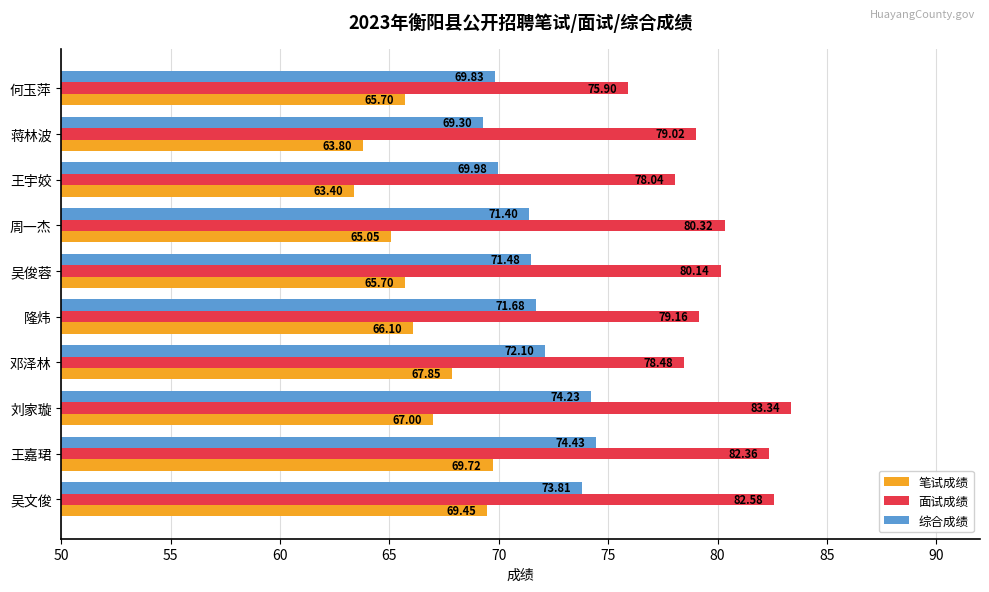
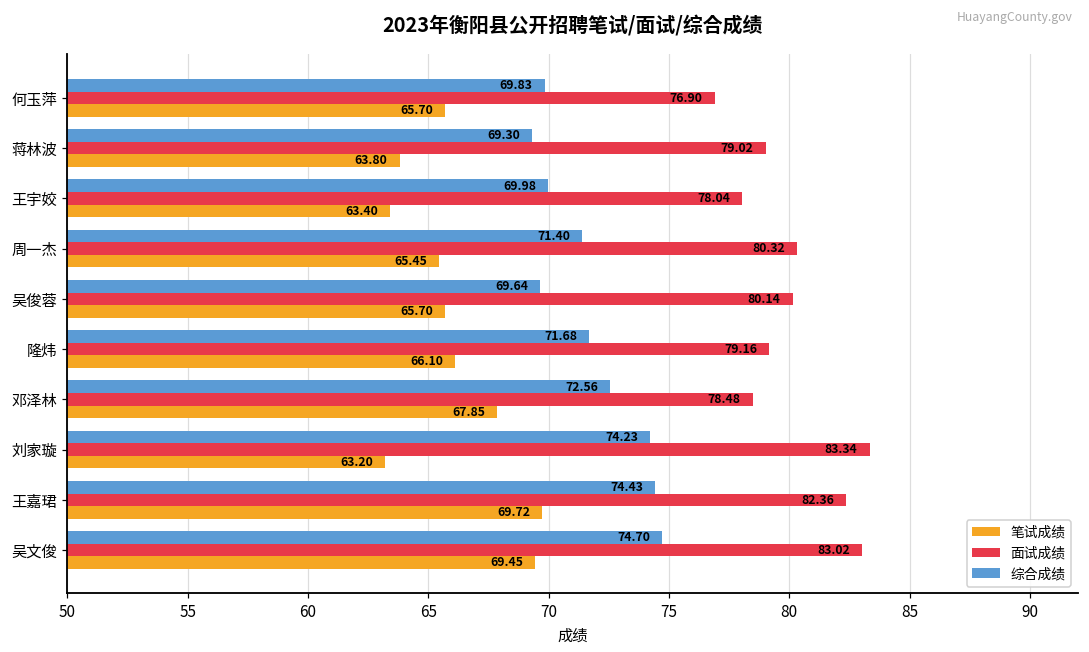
面试成绩, 何玉萍: 75.90 -> 76.90
笔试成绩, 周一杰: 65.05 -> 65.45
综合成绩, 吴俊蓉: 71.48 -> 69.64
综合成绩, 邓泽林: 72.10 -> 72.56
笔试成绩, 刘家璇: 67.00 -> 63.20
综合成绩, 吴文俊: 73.81 -> 74.70
面试成绩, 吴文俊: 82.58 -> 83.02
